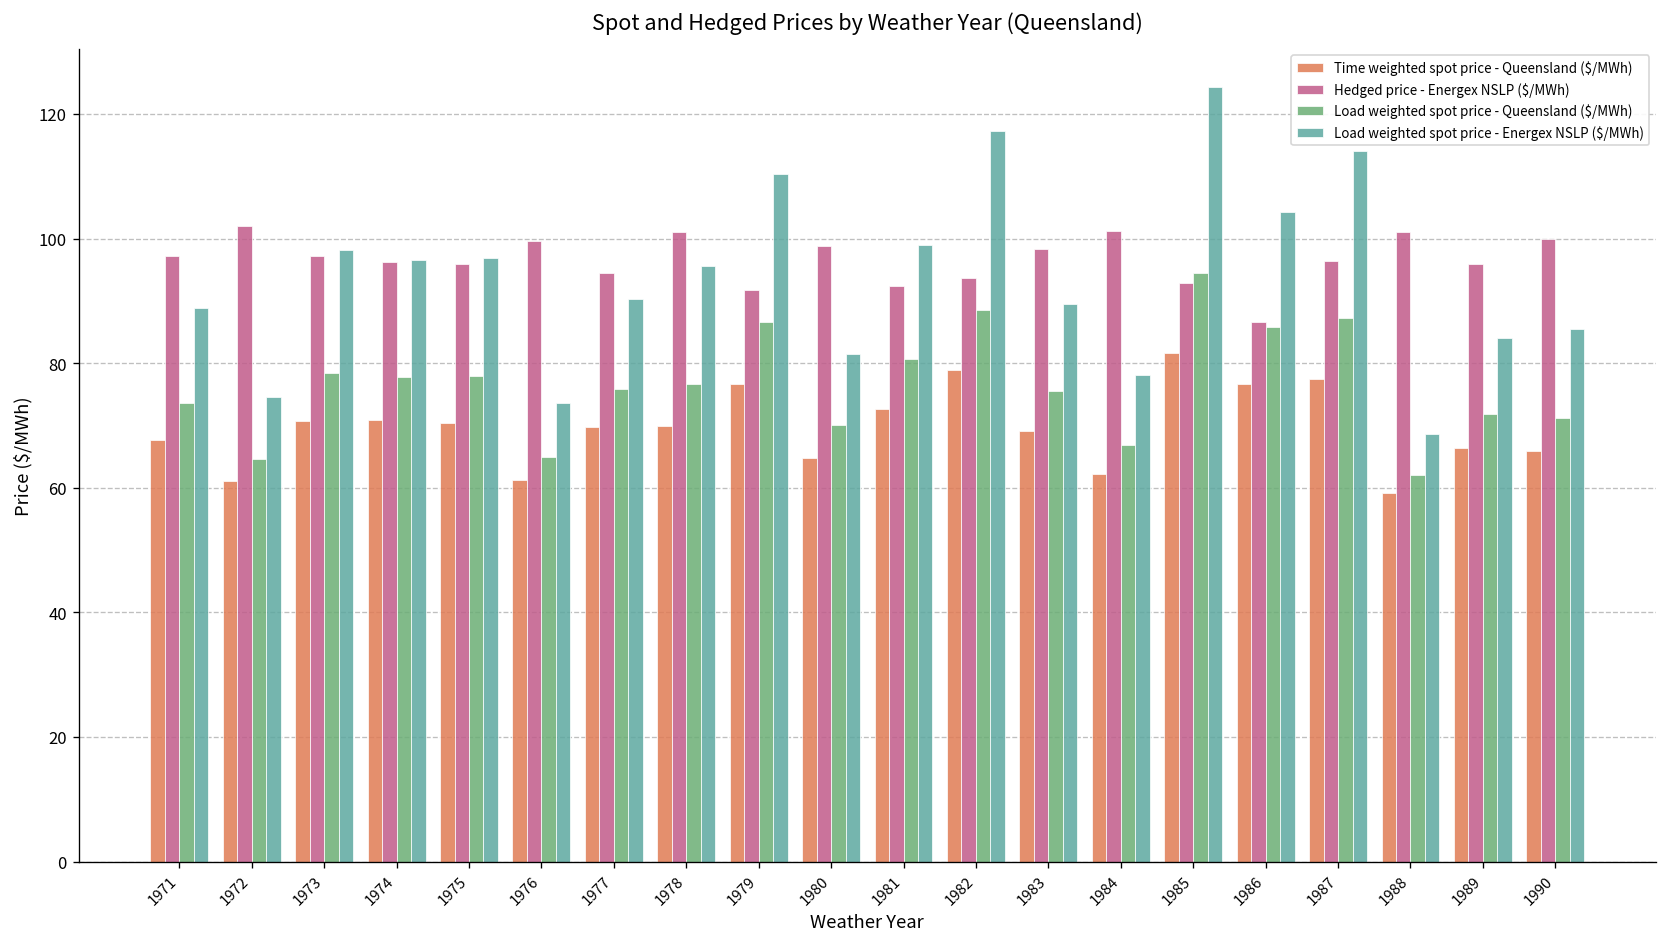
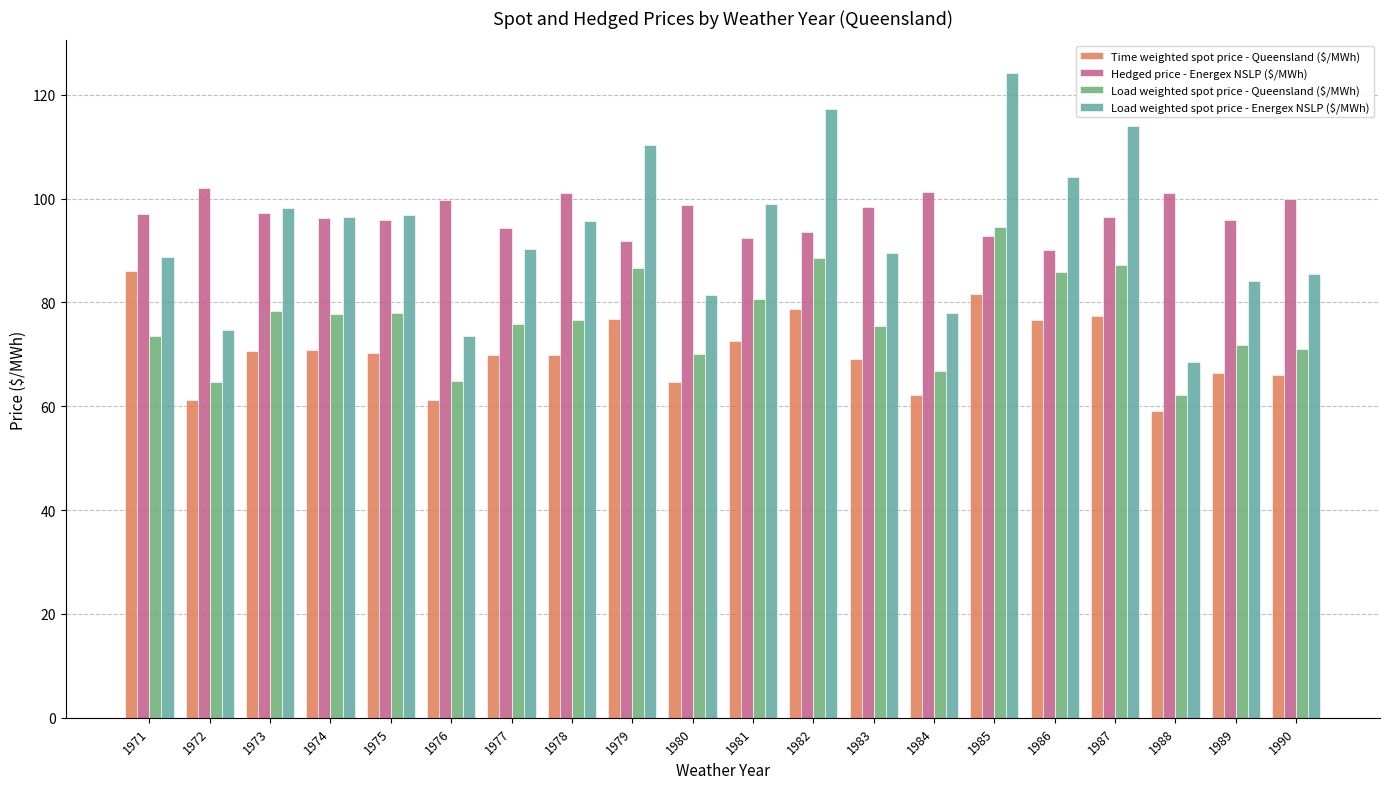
Time weighted spot price - Queensland ($/MWh), 1971: 68 -> 86
Hedged price - Energex NSLP ($/MWh), 1986: 87 -> 90
